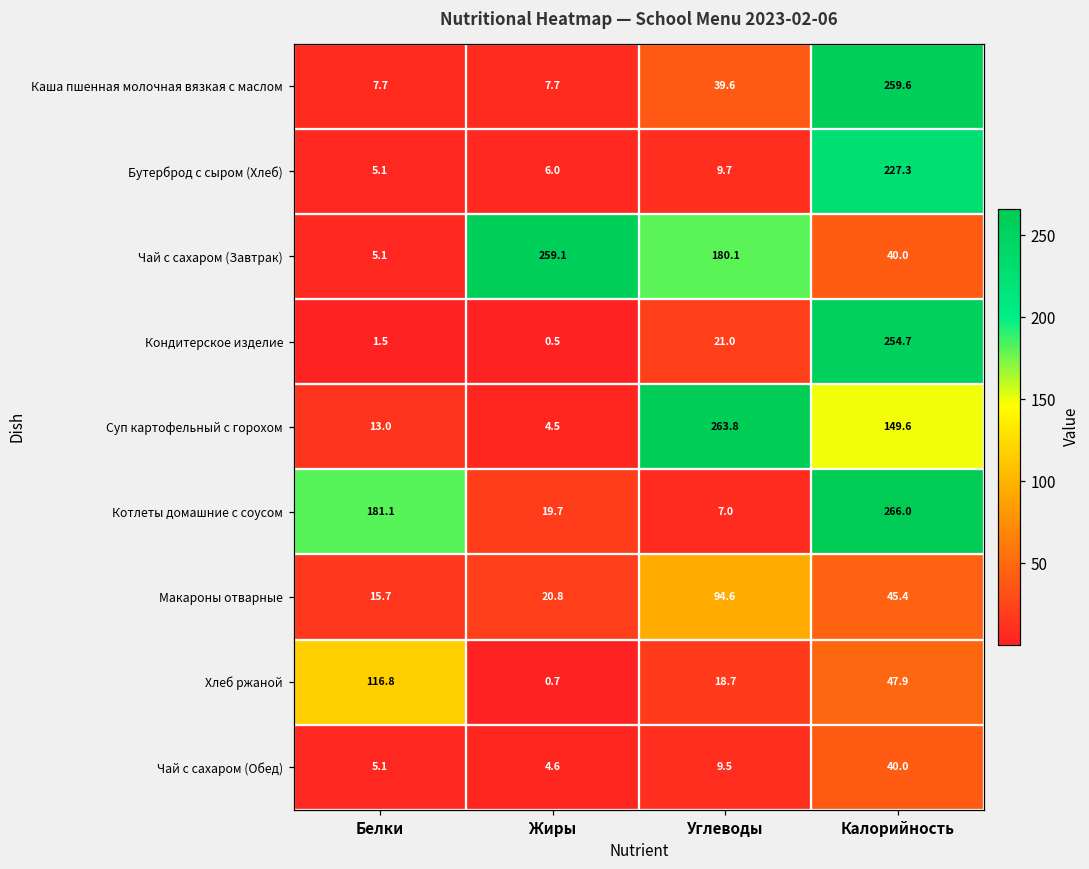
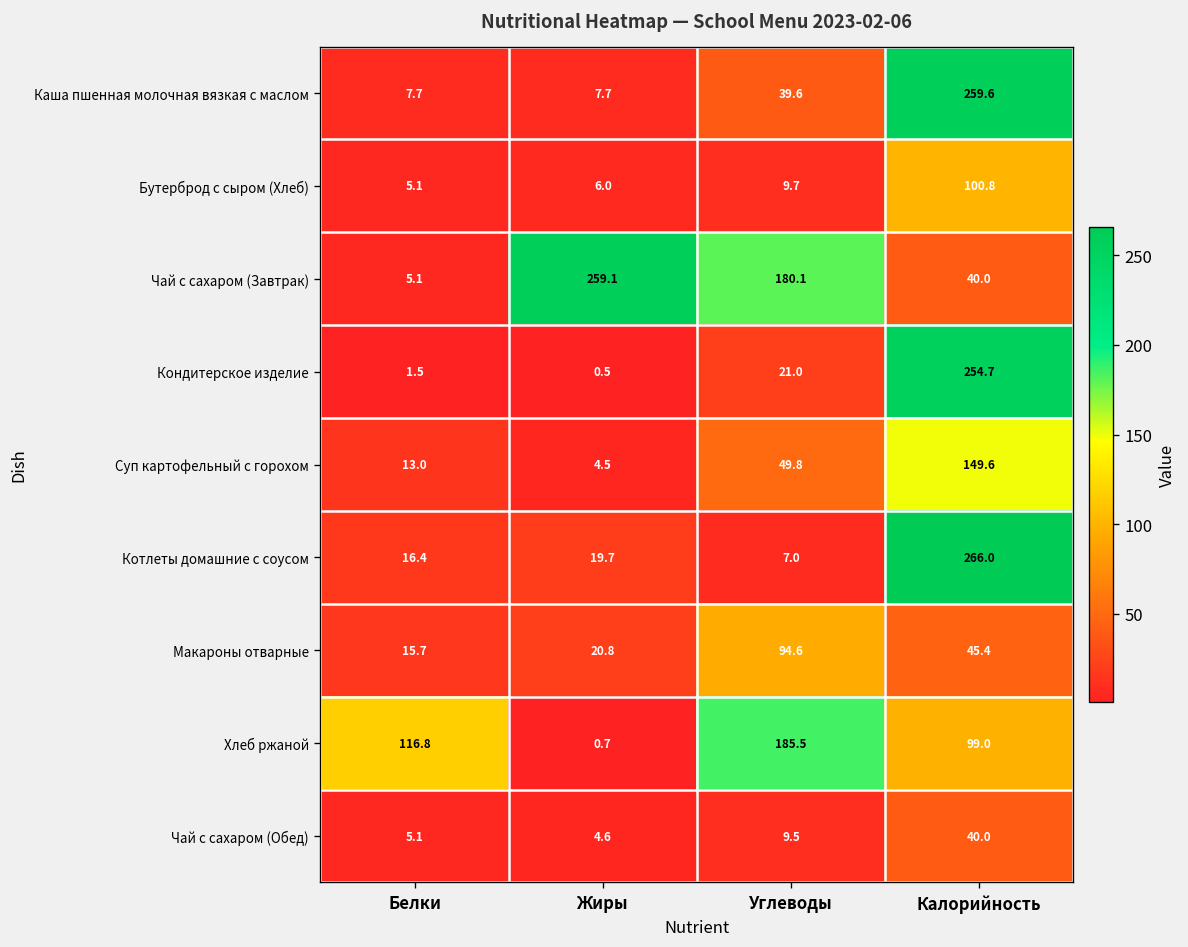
Бутерброд с сыром (Хлеб), Калорийность: 227.3 -> 100.8
Суп картофельный с горохом, Углеводы: 263.8 -> 49.8
Котлеты домашние с соусом, Белки: 181.1 -> 16.4
Хлеб ржаной, Углеводы: 18.7 -> 185.5
Хлеб ржаной, Калорийность: 47.9 -> 99.0
